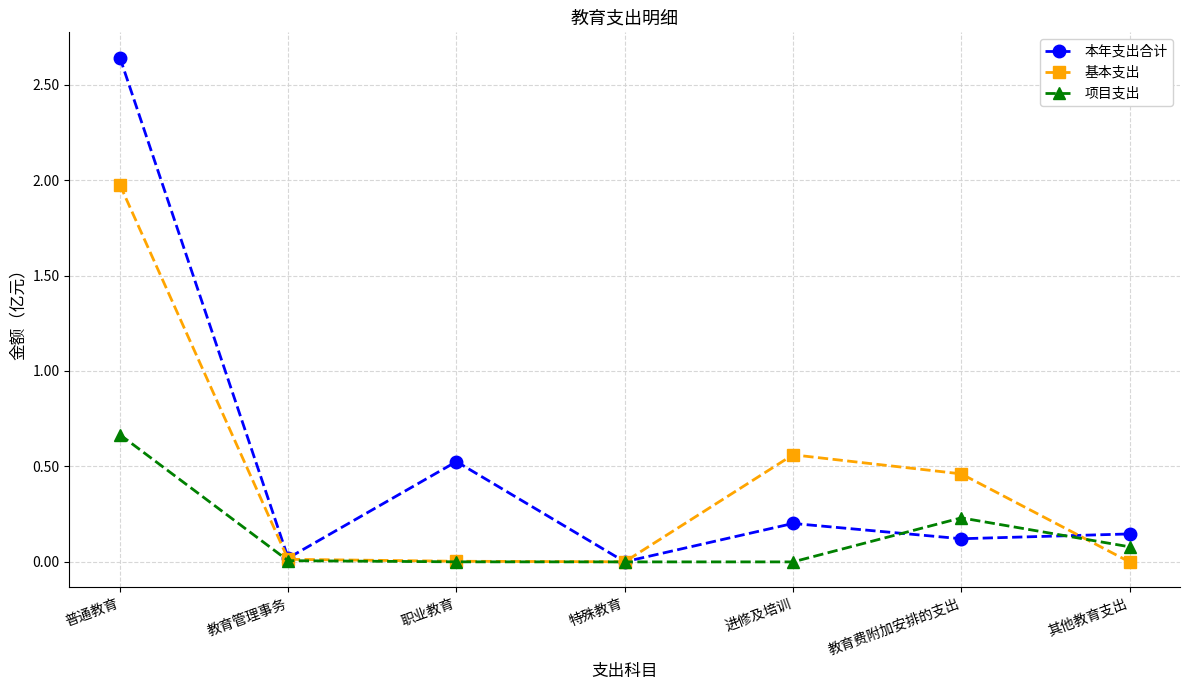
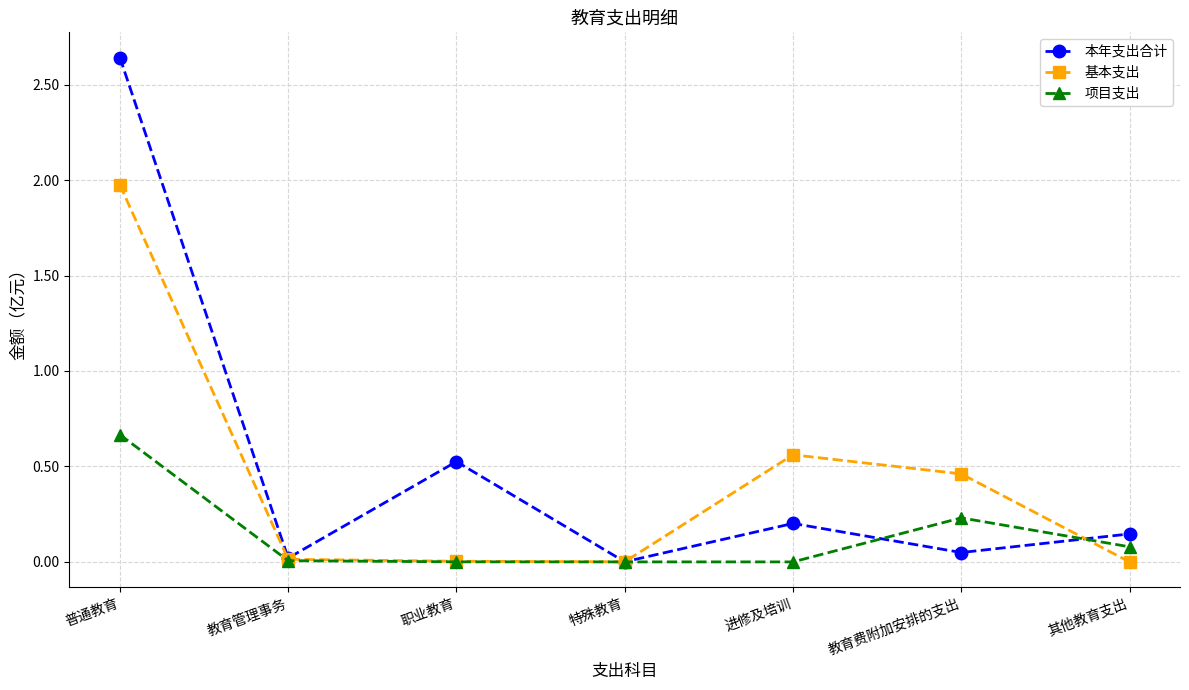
本年支出合计, 教育费附加安排的支出: 0.12 -> 0.05
